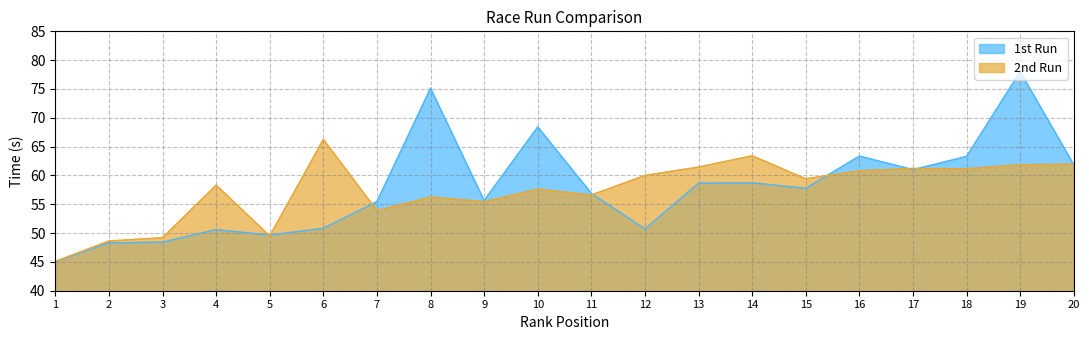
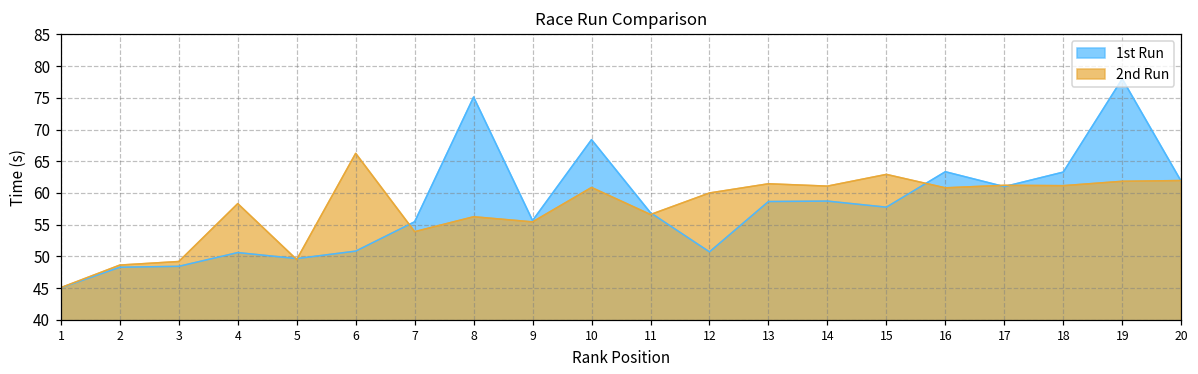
2nd Run, 10: 58 -> 61
2nd Run, 14: 63 -> 61
2nd Run, 15: 59 -> 63
